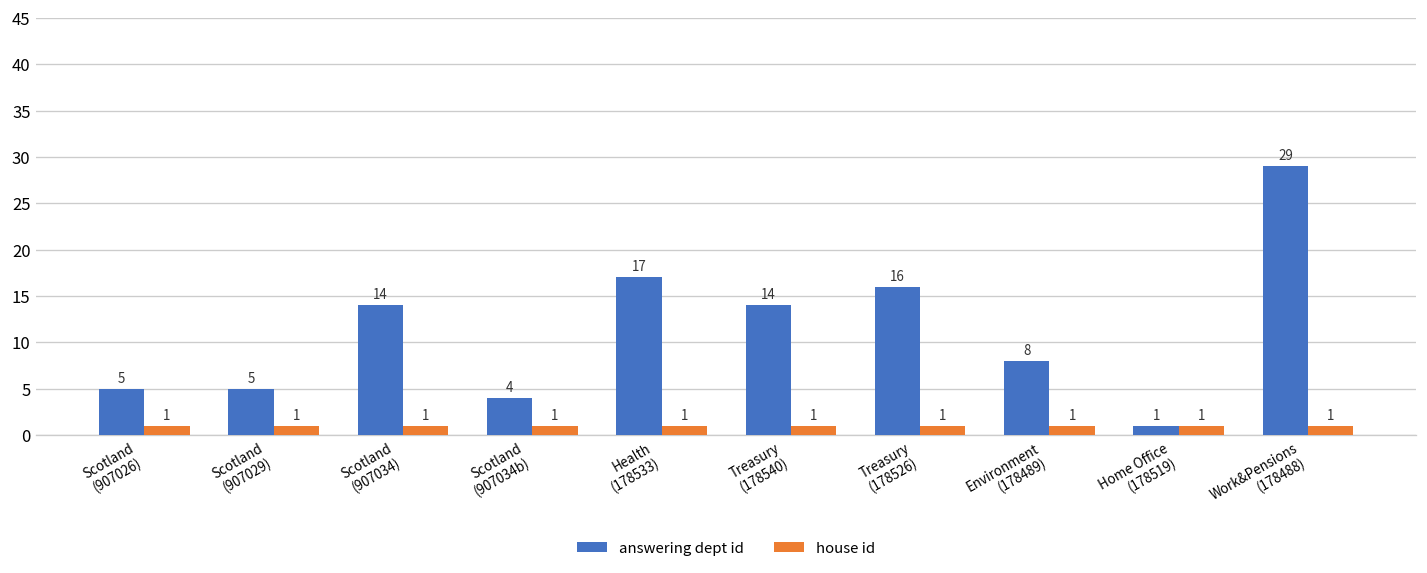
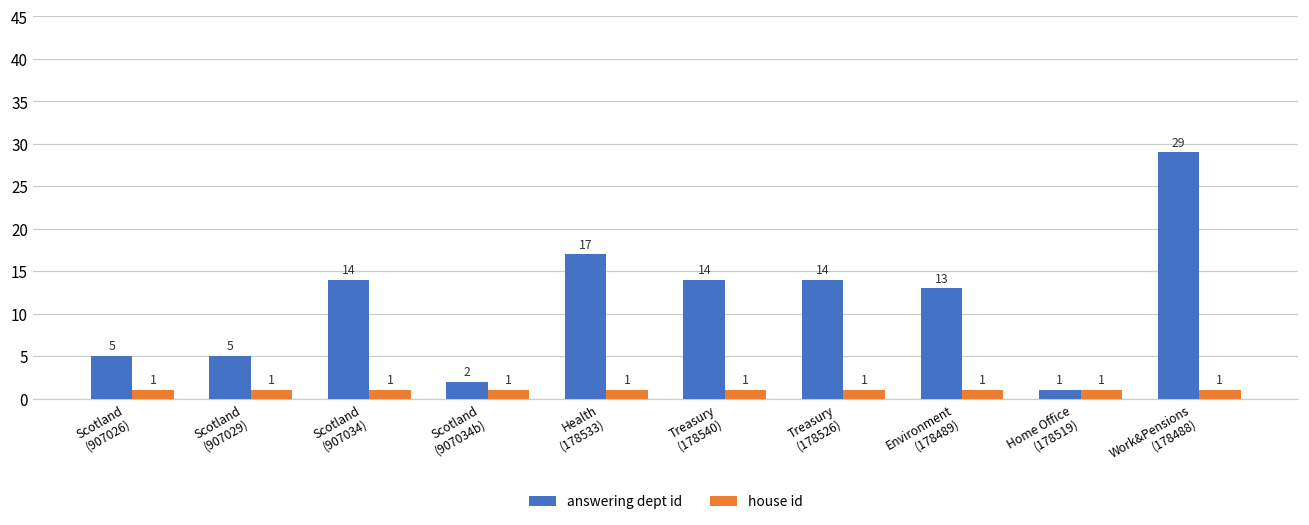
answering dept id, Scotland (907034b): 4 -> 2
answering dept id, Treasury (178526): 16 -> 14
answering dept id, Environment (178489): 8 -> 13
